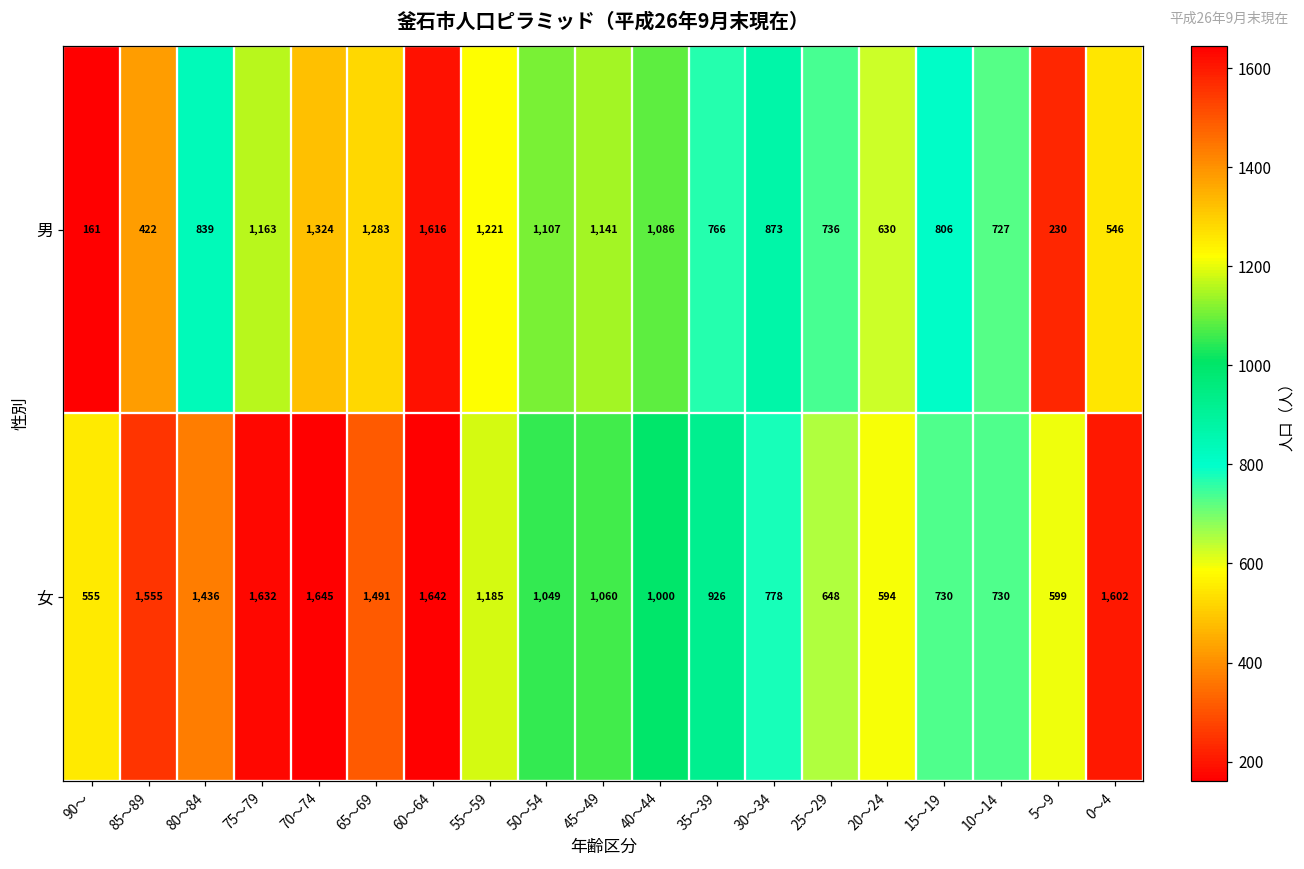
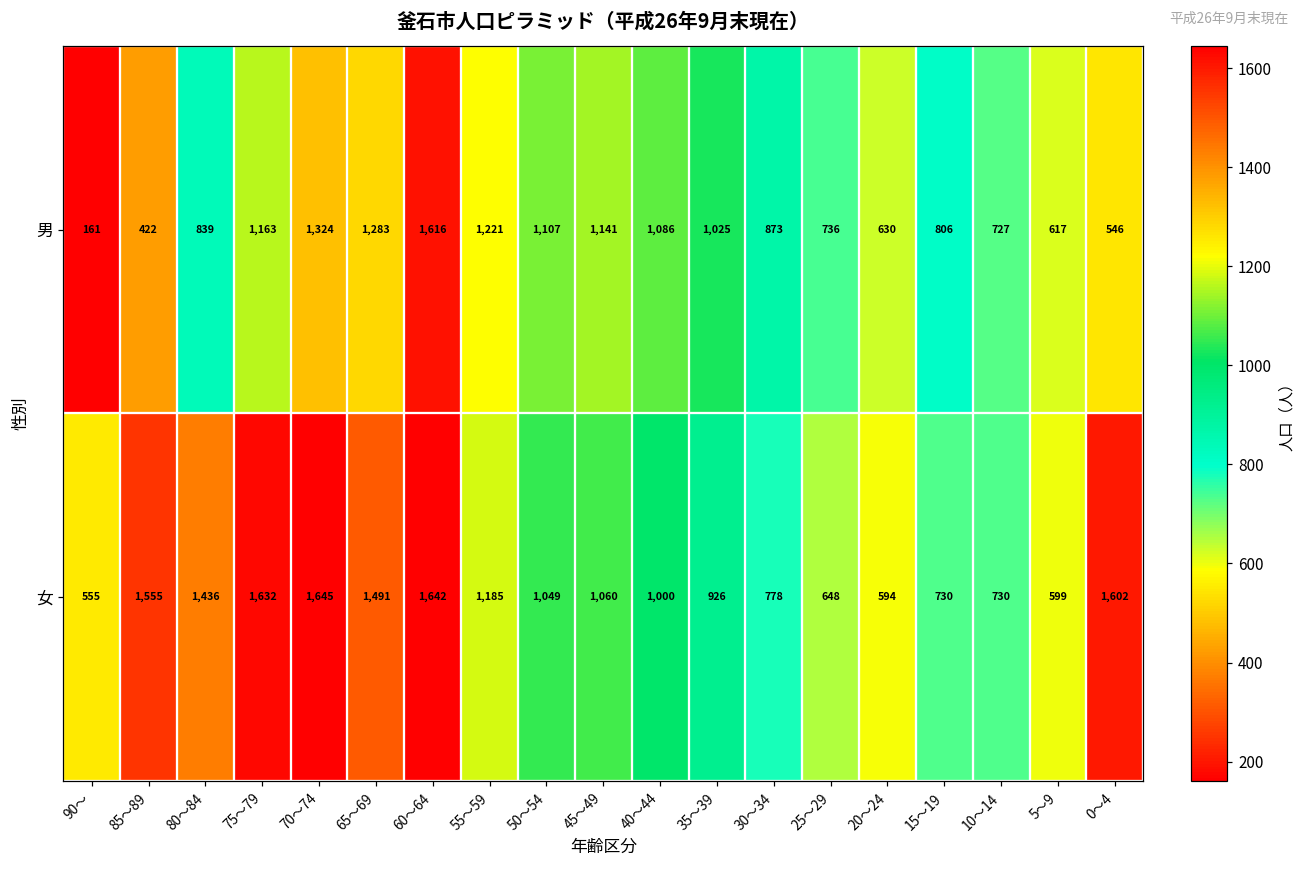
男, 35～39: 766 -> 1,025
男, 5～9: 230 -> 617
